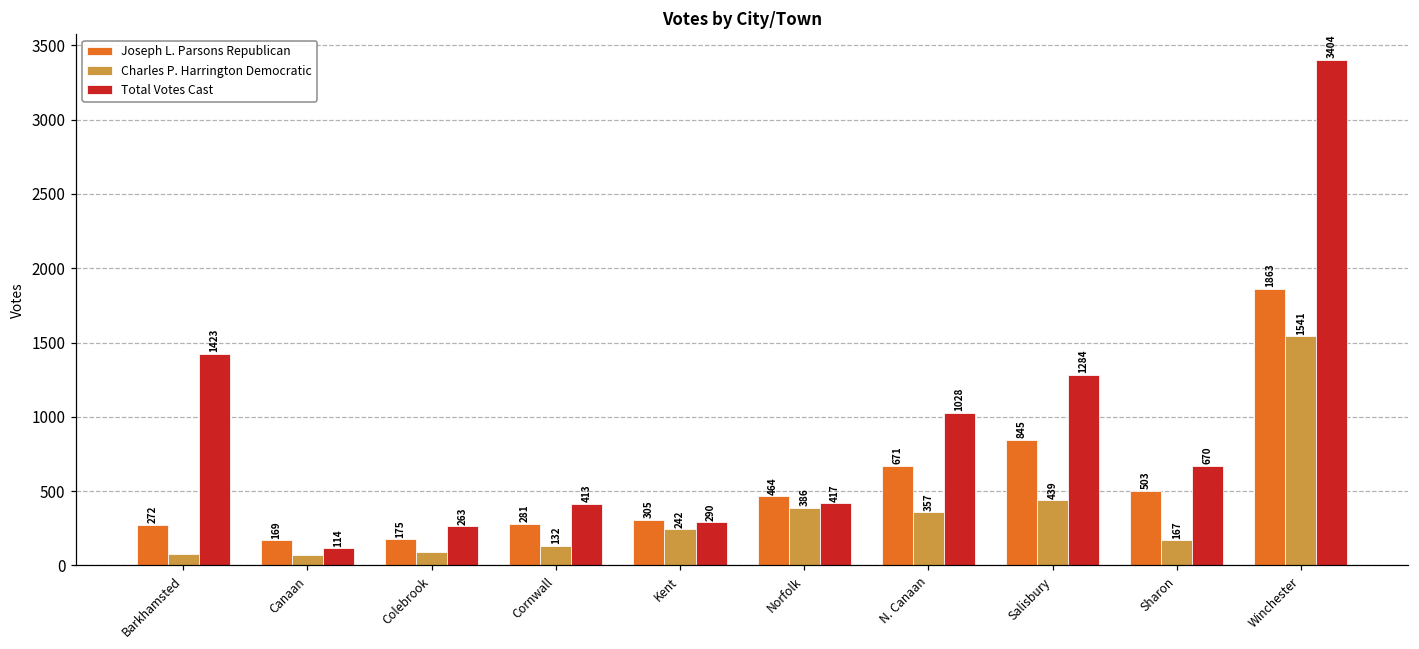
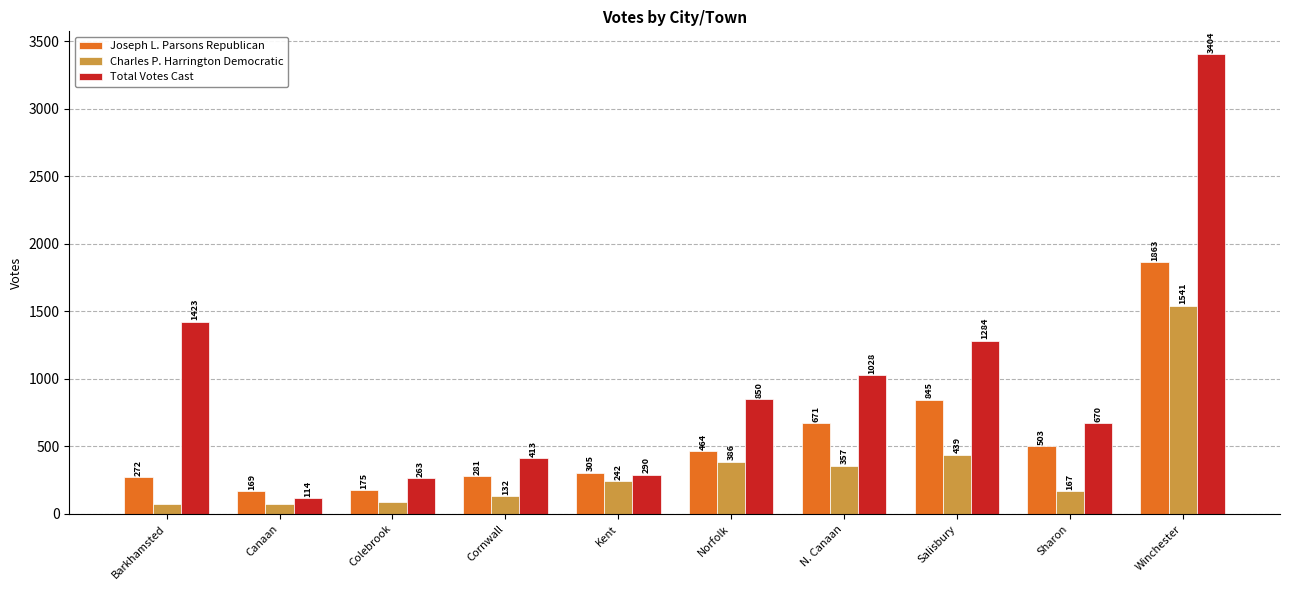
Total Votes Cast, Norfolk: 417 -> 850
